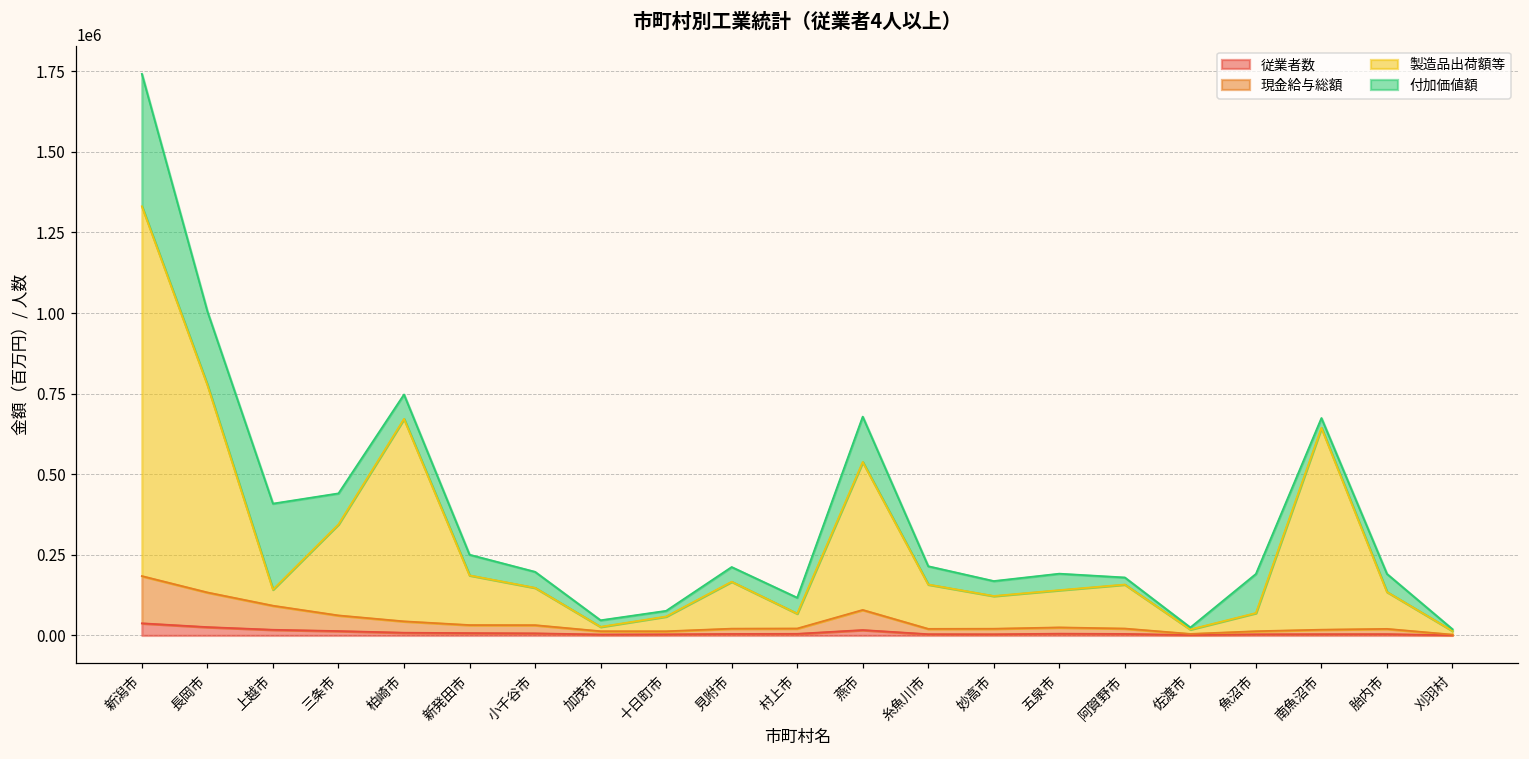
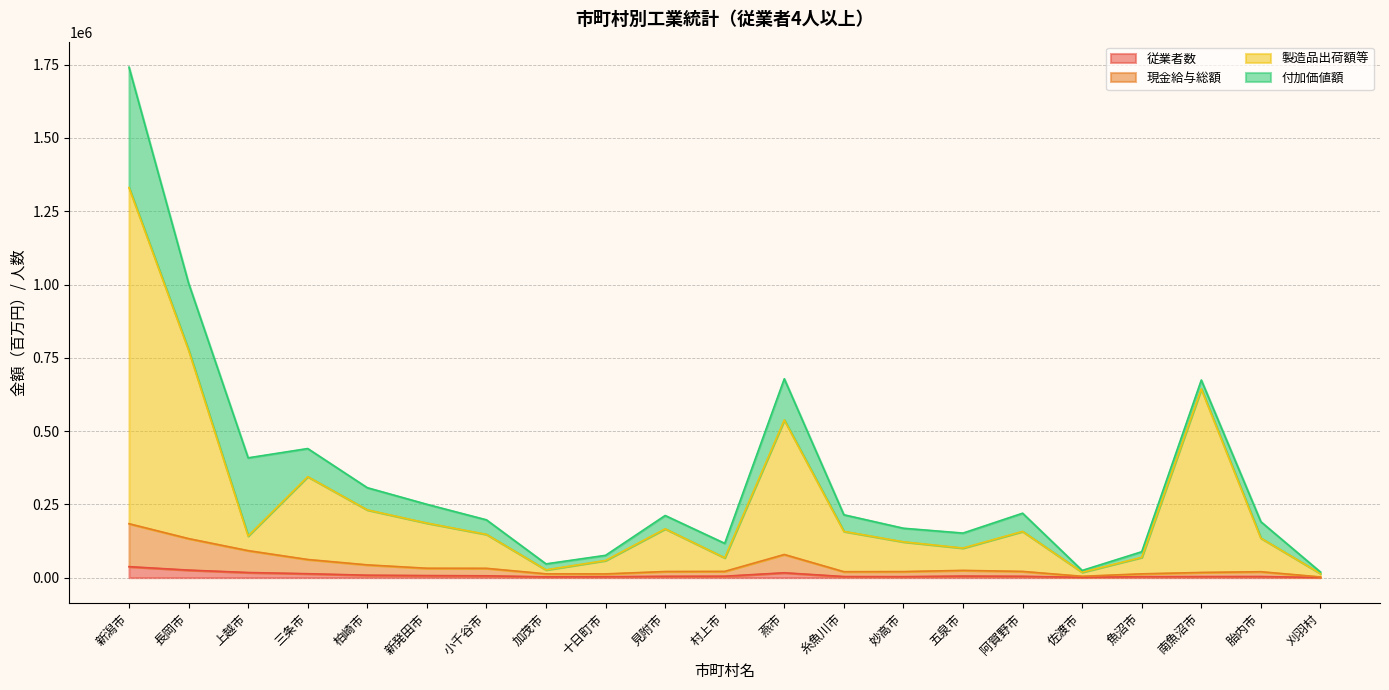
製造品出荷額等, 柏崎市: 630000 -> 190000
製造品出荷額等, 五泉市: 120000 -> 80000
付加価値額, 阿賀野市: 20000 -> 60000
付加価値額, 魚沼市: 120000 -> 20000
